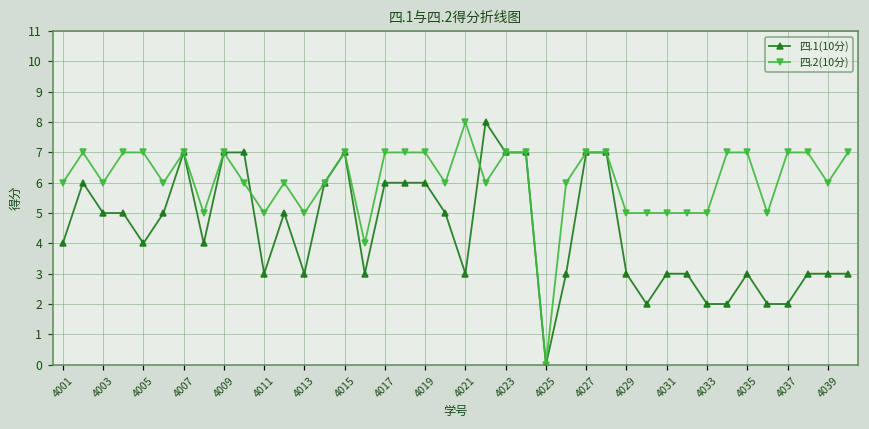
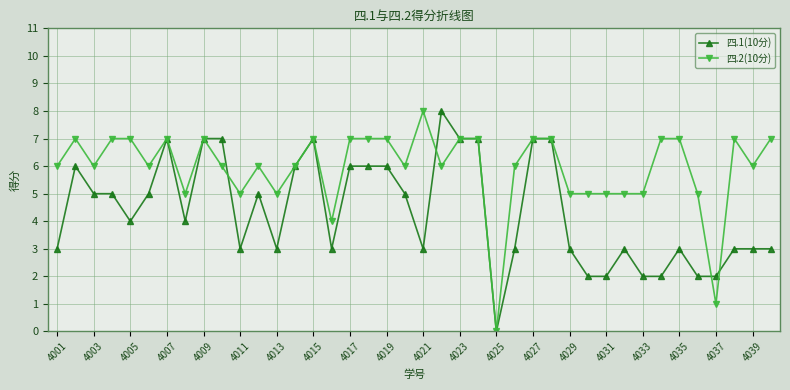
四.1(10分), 4001: 4 -> 3
四.1(10分), 4031: 3 -> 2
四.2(10分), 4037: 7 -> 1
